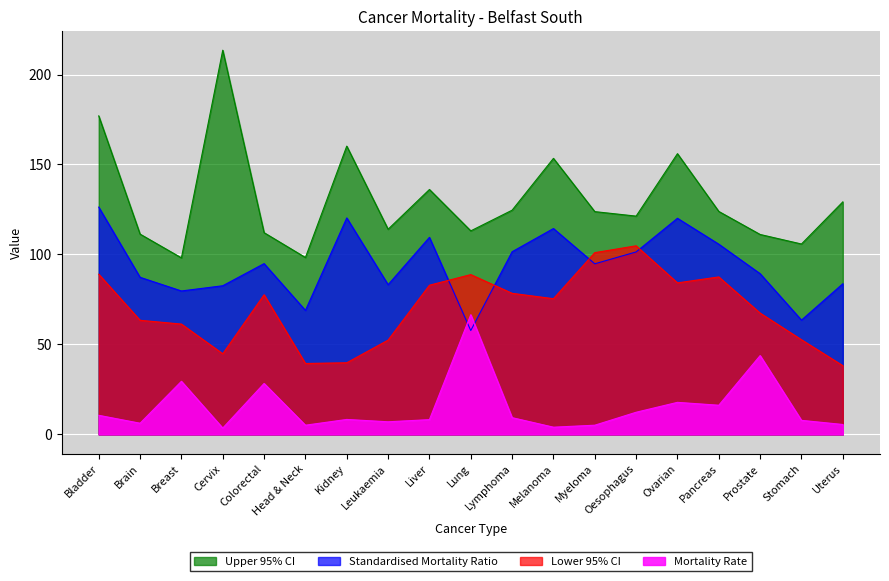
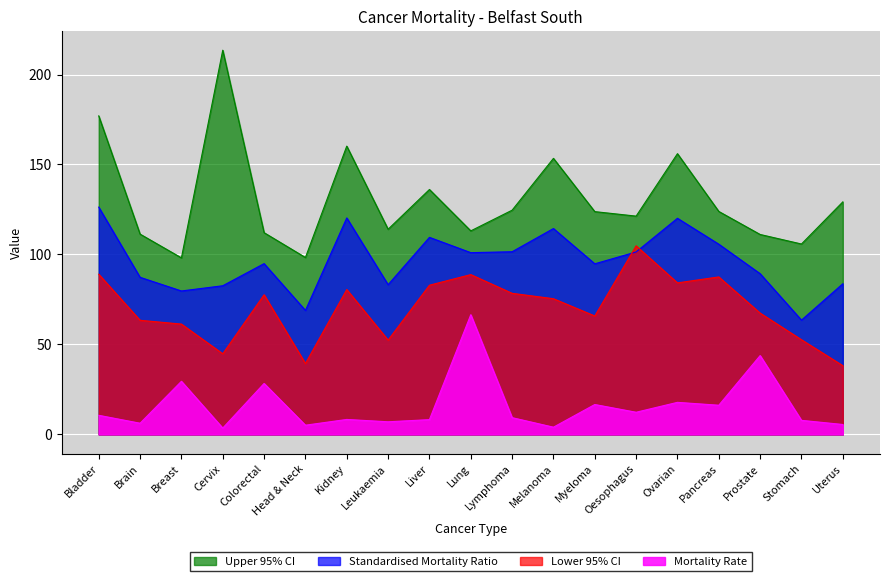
Lower 95% CI, Kidney: 40 -> 81
Standardised Mortality Ratio, Lung: 58 -> 101
Lower 95% CI, Myeloma: 101 -> 66
Mortality Rate, Myeloma: 5 -> 17
